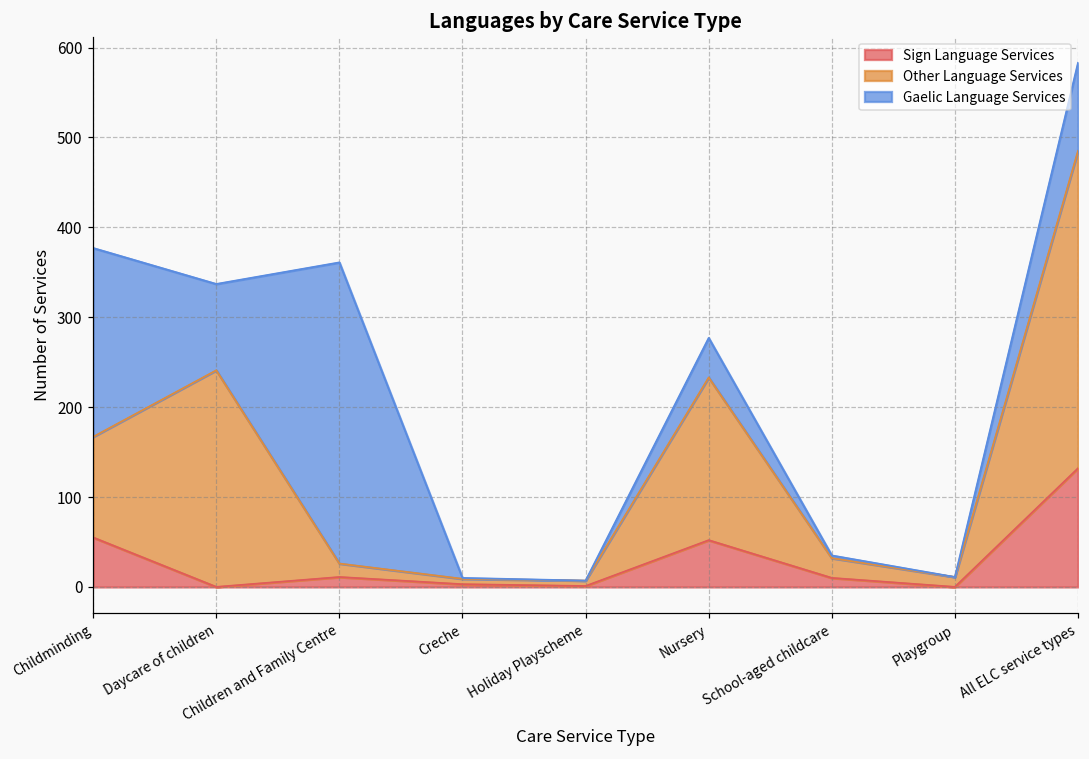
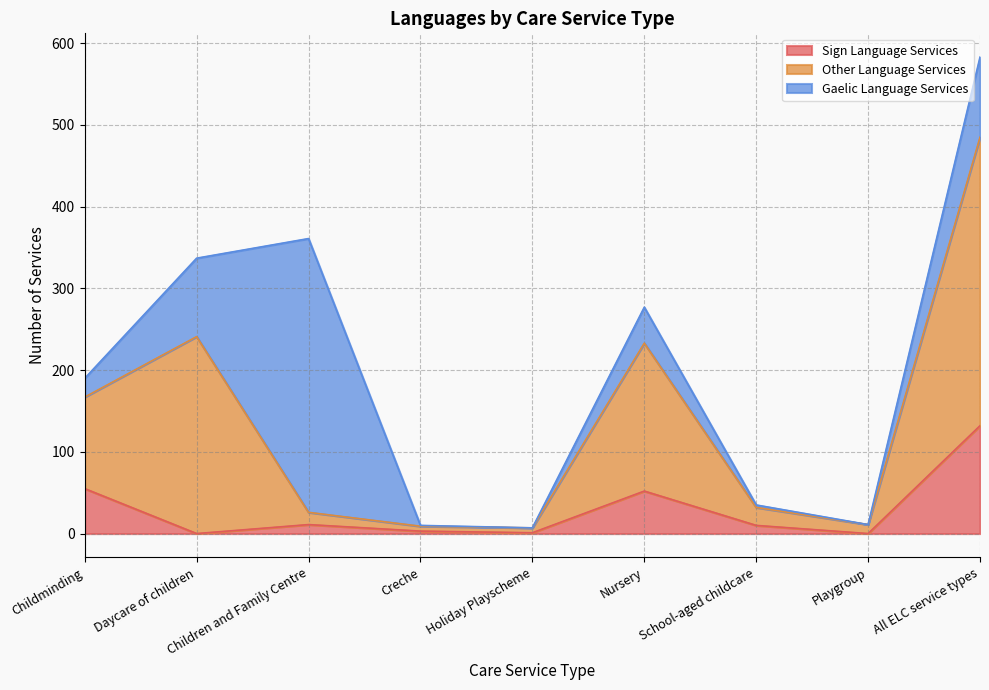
Gaelic Language Services, Childminding: 210 -> 20
